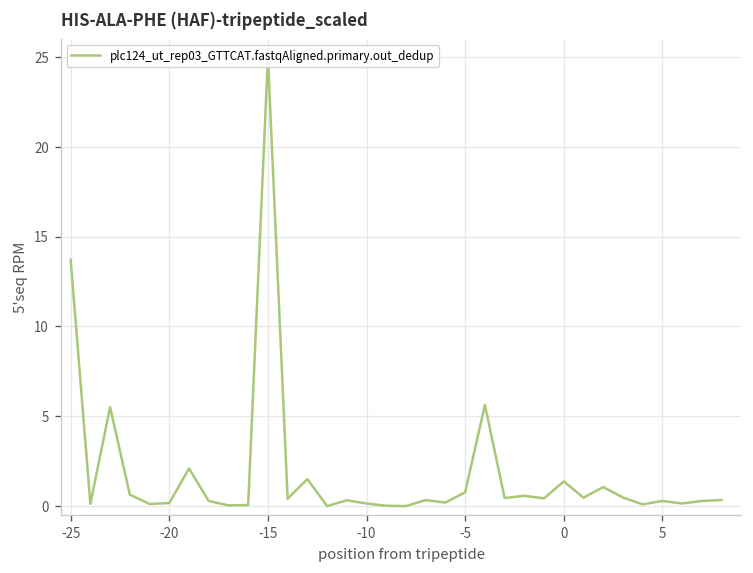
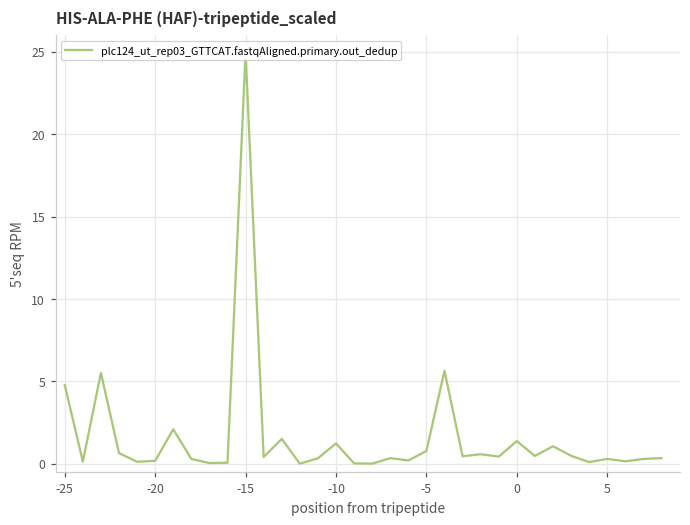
-25: 13.7 -> 4.8
-10: 0.1 -> 1.2
